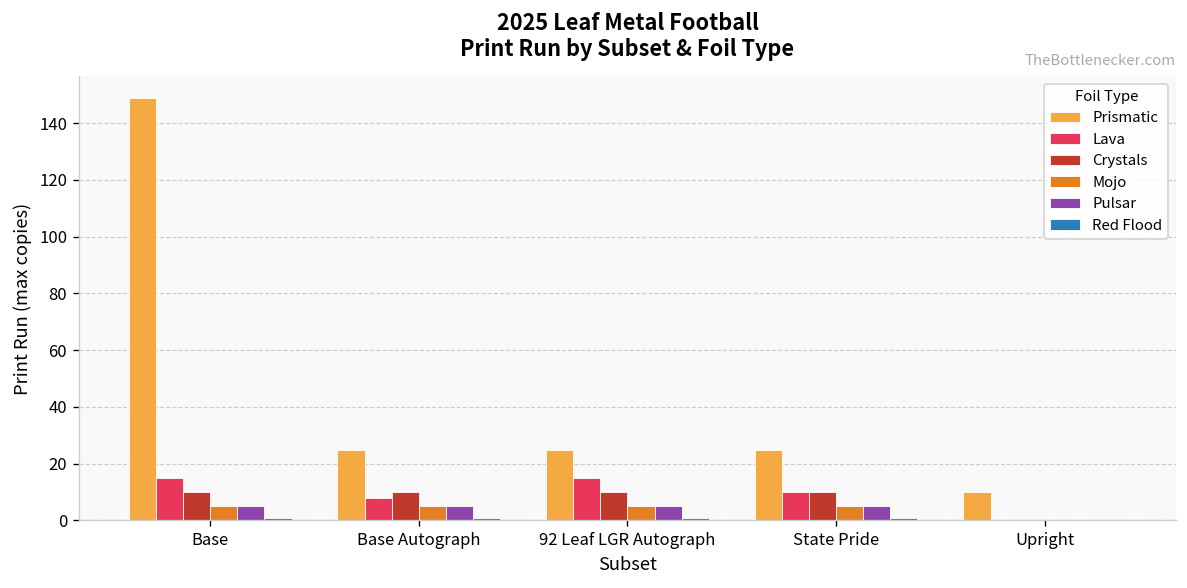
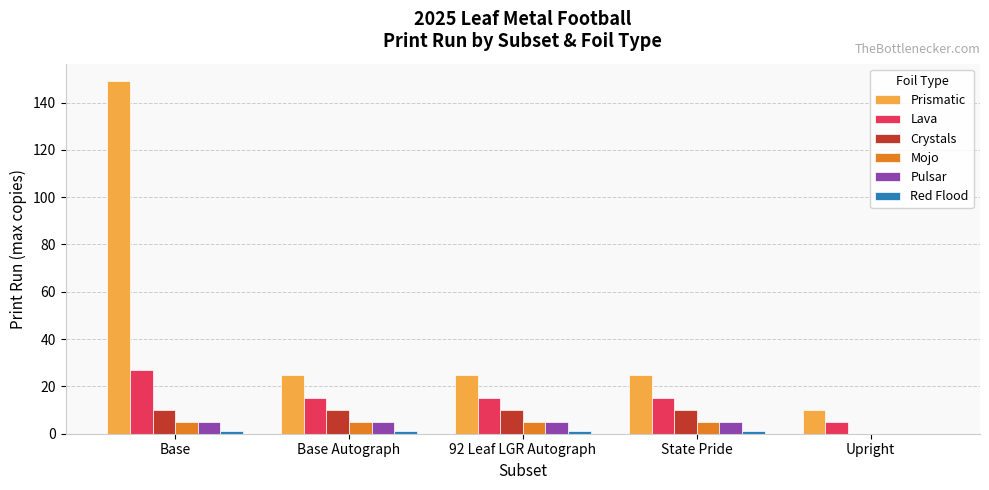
Lava, Base: 15 -> 27
Lava, Base Autograph: 8 -> 15
Lava, State Pride: 10 -> 15
Lava, Upright: 0 -> 5
